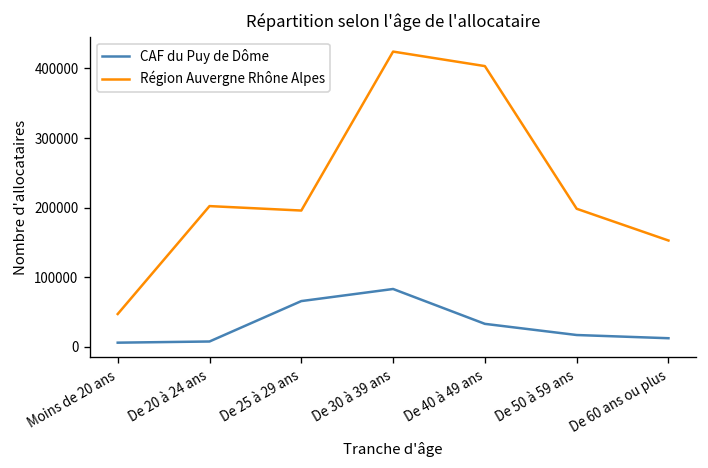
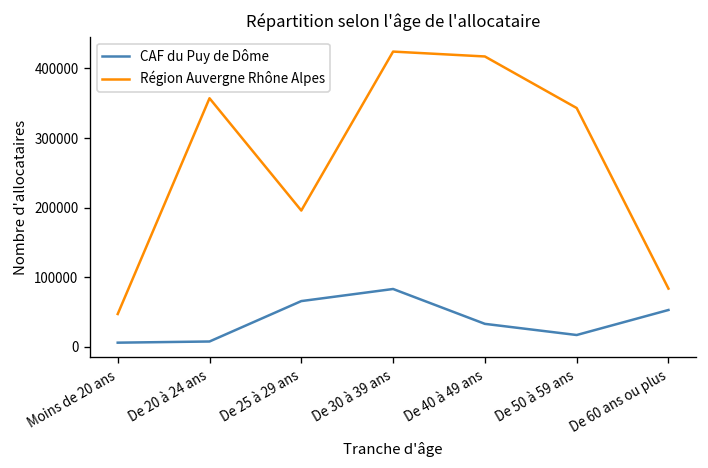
Région Auvergne Rhône Alpes, De 20 à 24 ans: 200000 -> 360000
Région Auvergne Rhône Alpes, De 40 à 49 ans: 400000 -> 420000
Région Auvergne Rhône Alpes, De 50 à 59 ans: 200000 -> 340000
CAF du Puy de Dôme, De 60 ans ou plus: 10000 -> 50000
Région Auvergne Rhône Alpes, De 60 ans ou plus: 150000 -> 80000
